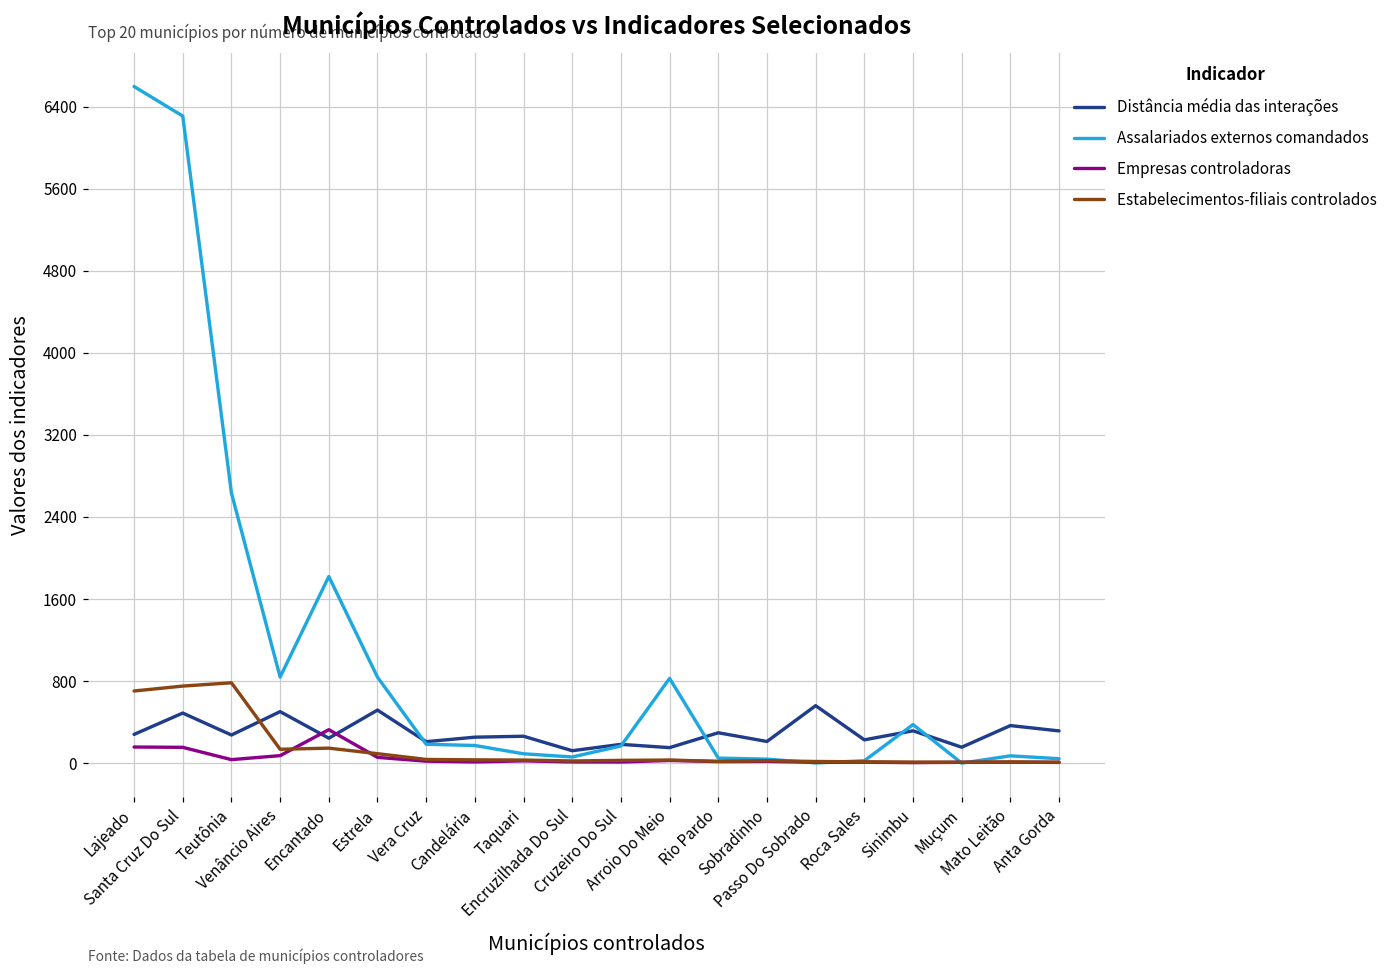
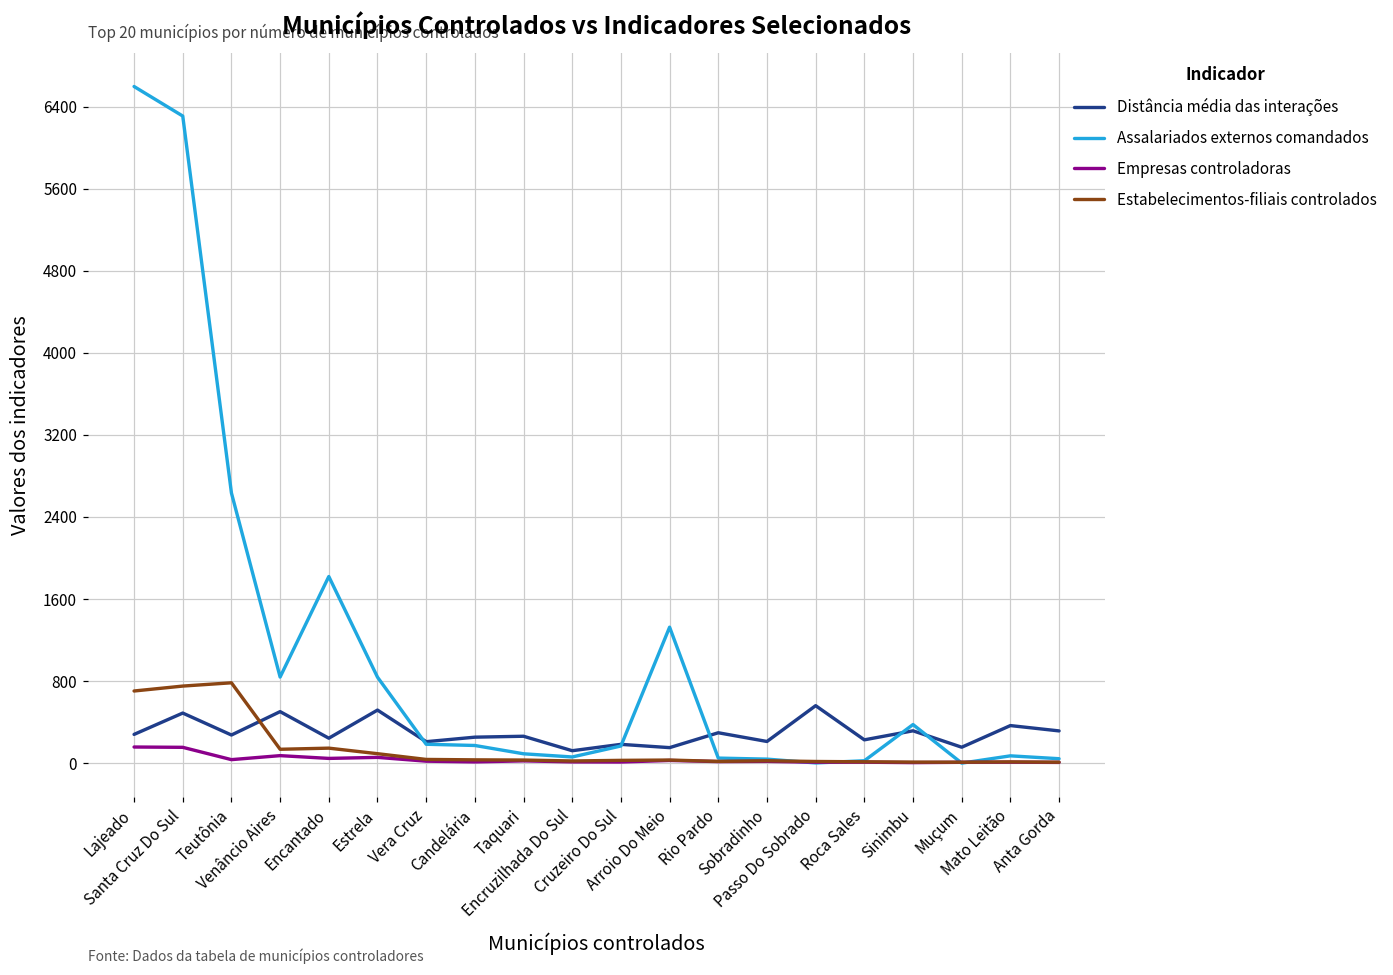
Empresas controladoras, Encantado: 300 -> 0
Assalariados externos comandados, Arroio Do Meio: 800 -> 1300
